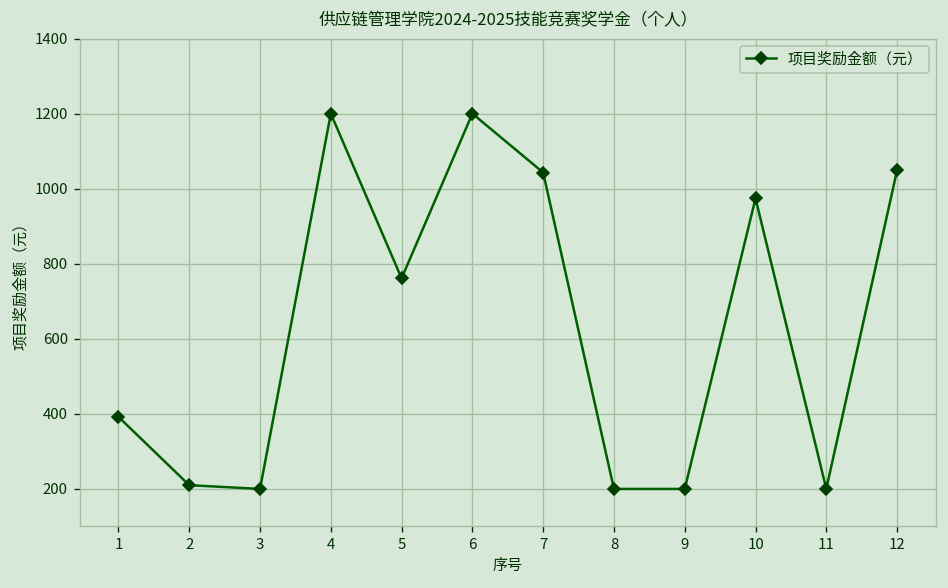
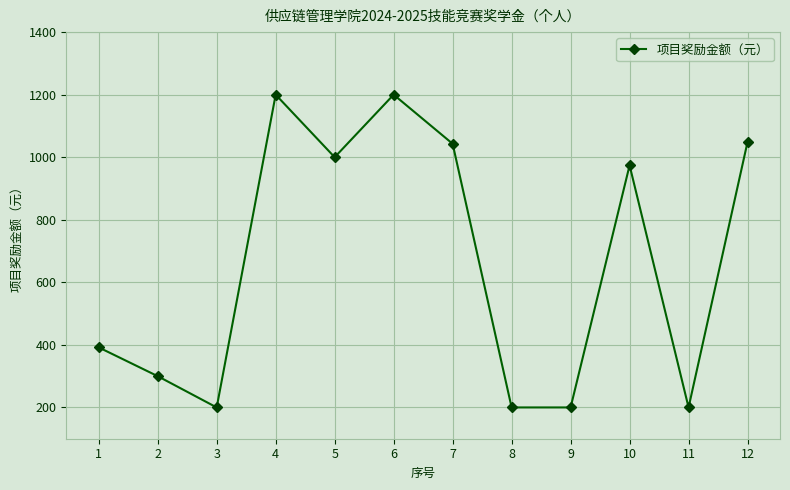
2: 210 -> 300
5: 760 -> 1000
